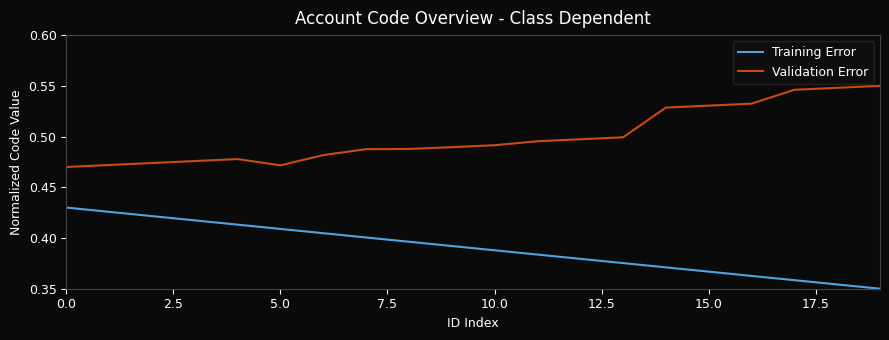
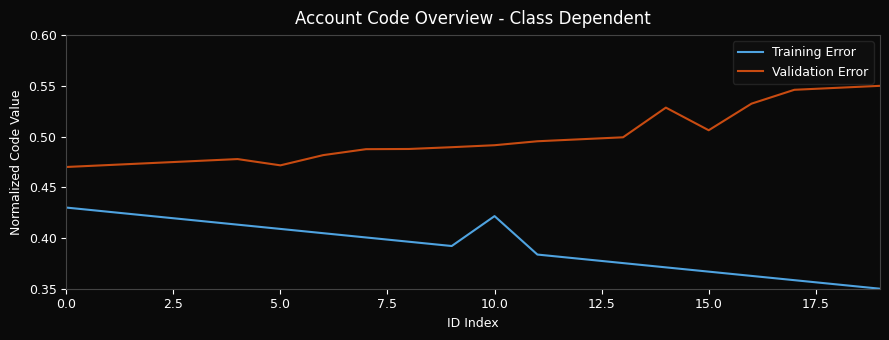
Training Error, 10.0: 0.388 -> 0.422
Validation Error, 15.0: 0.530 -> 0.506
